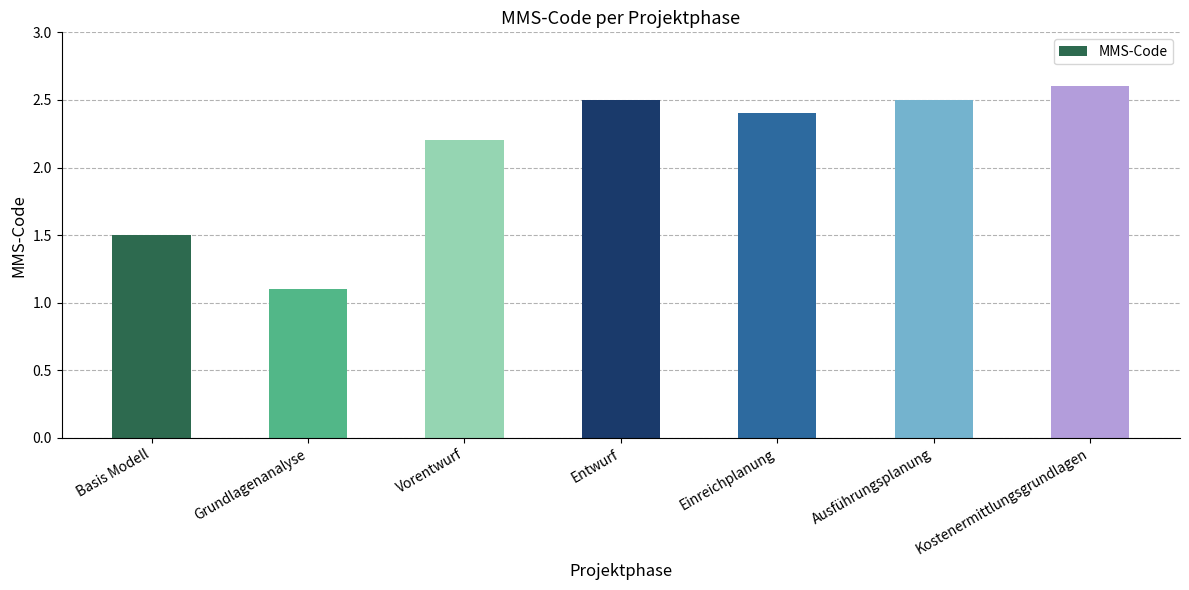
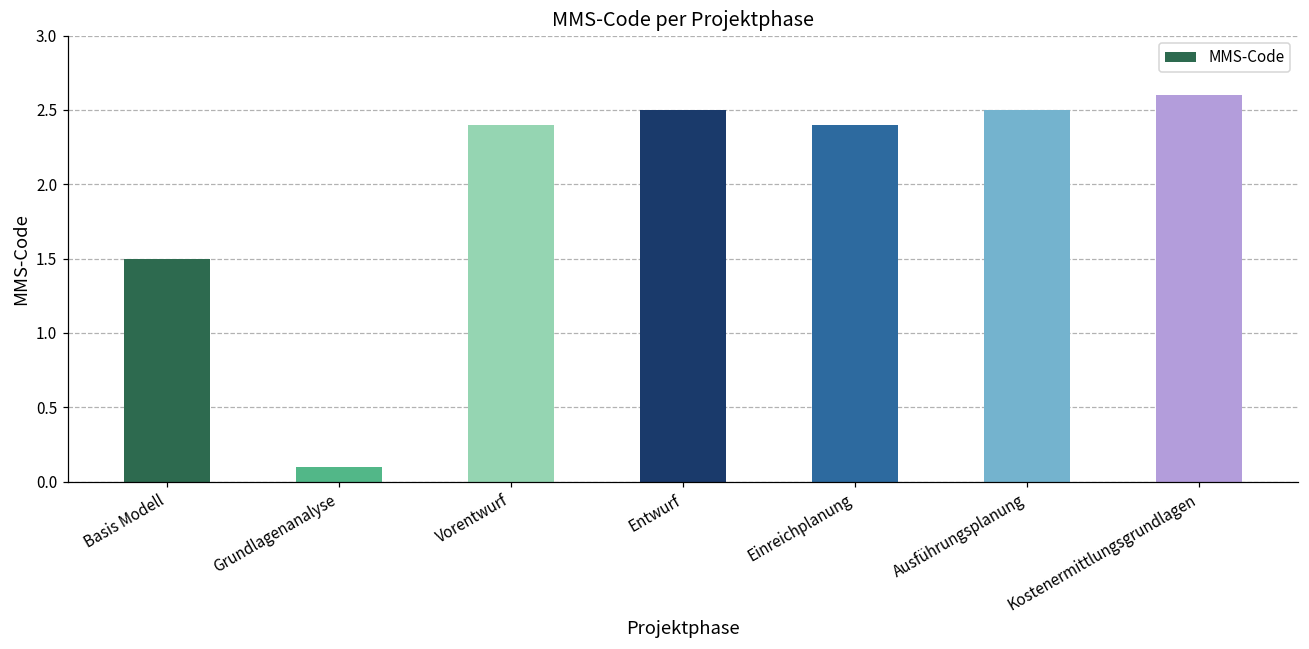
Grundlagenanalyse: 1.1 -> 0.1
Vorentwurf: 2.2 -> 2.4
